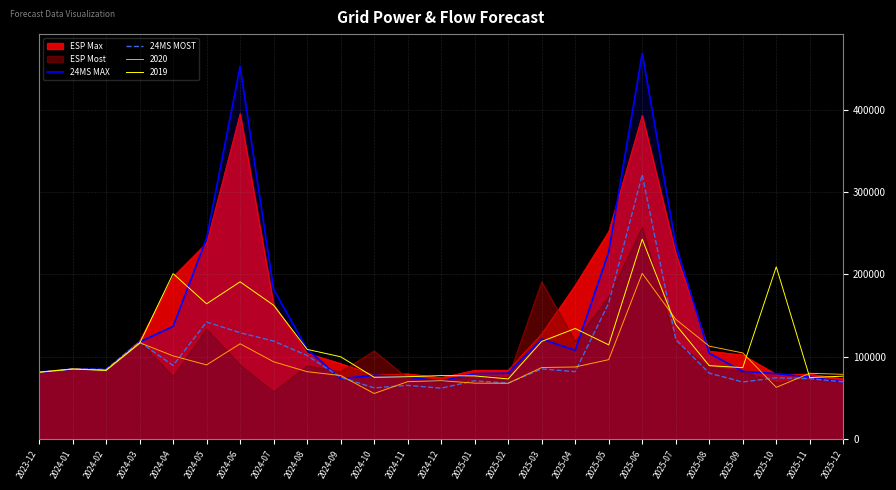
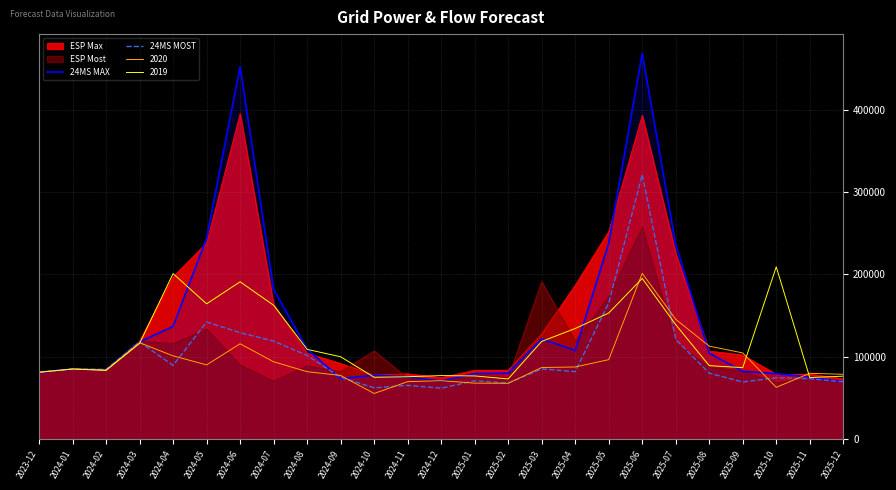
ESP Most, 2024-04: 80000 -> 120000
ESP Most, 2024-07: 60000 -> 70000
24MS MAX, 2025-05: 230000 -> 240000
2019, 2025-05: 110000 -> 150000
2019, 2025-06: 240000 -> 200000
